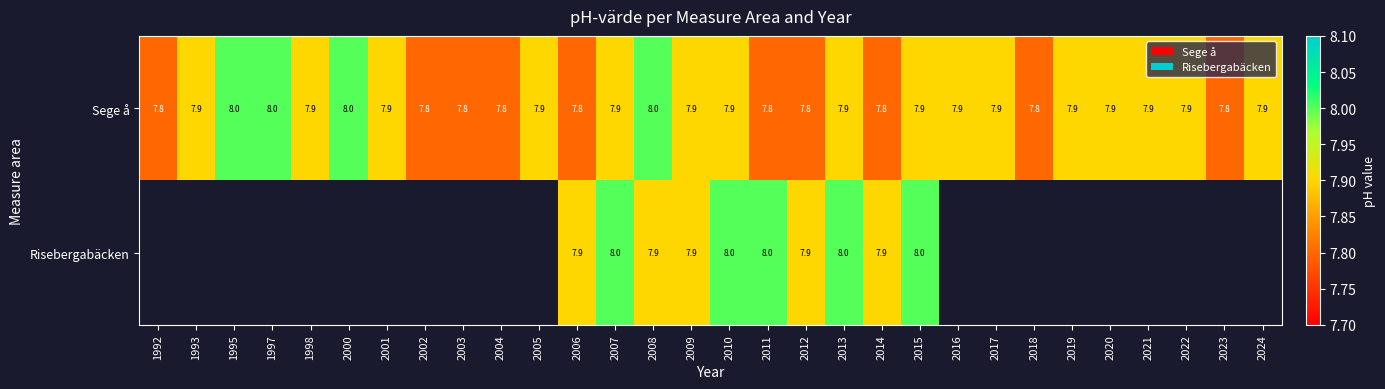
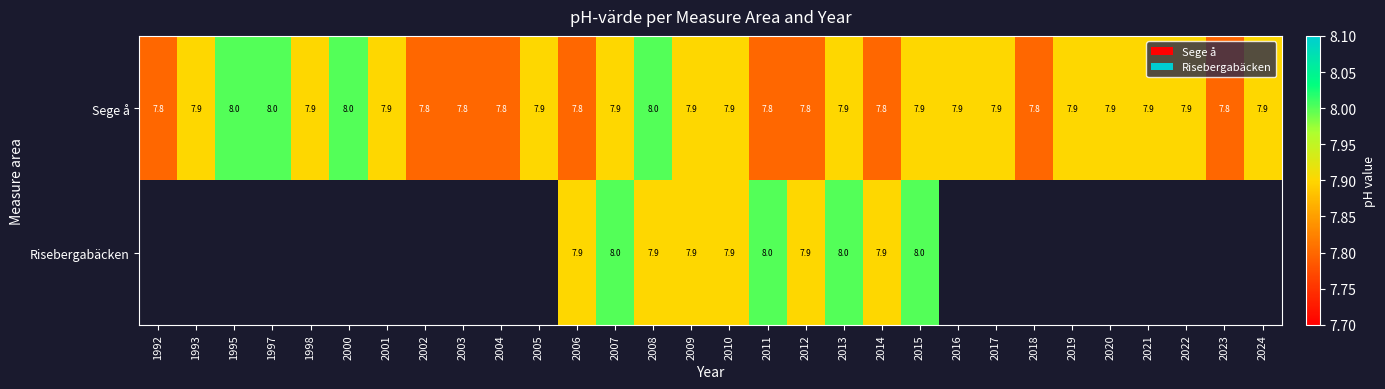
Risebergabäcken, 2010: 8.0 -> 7.9
